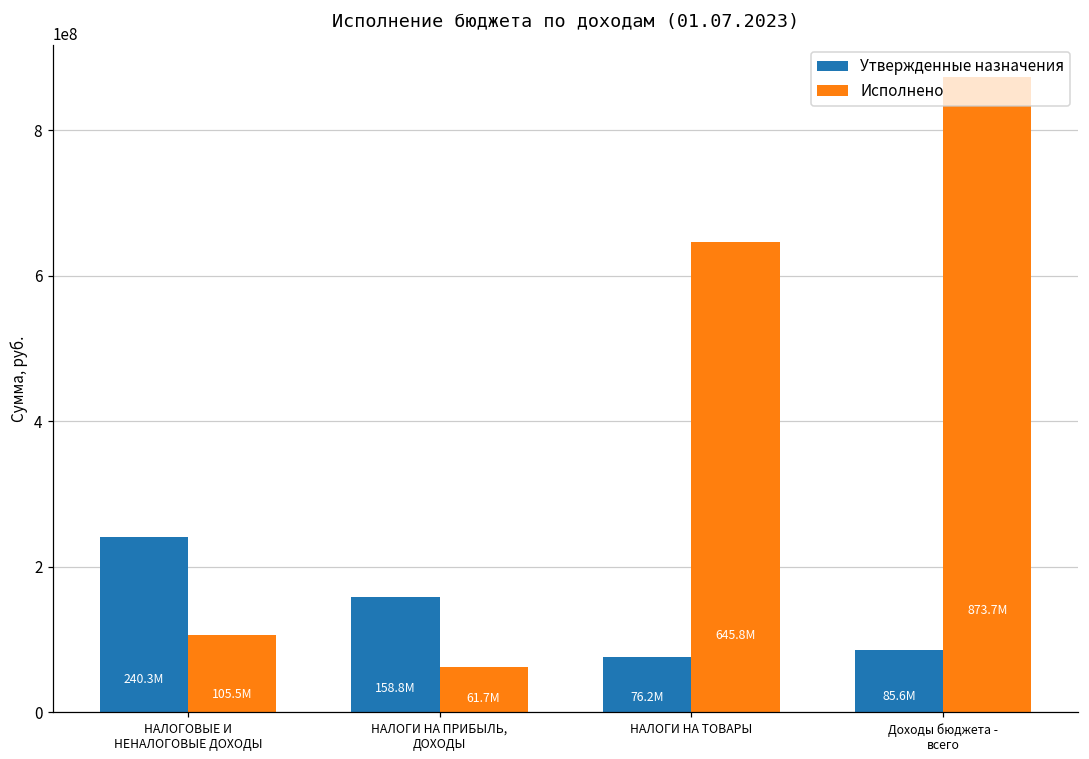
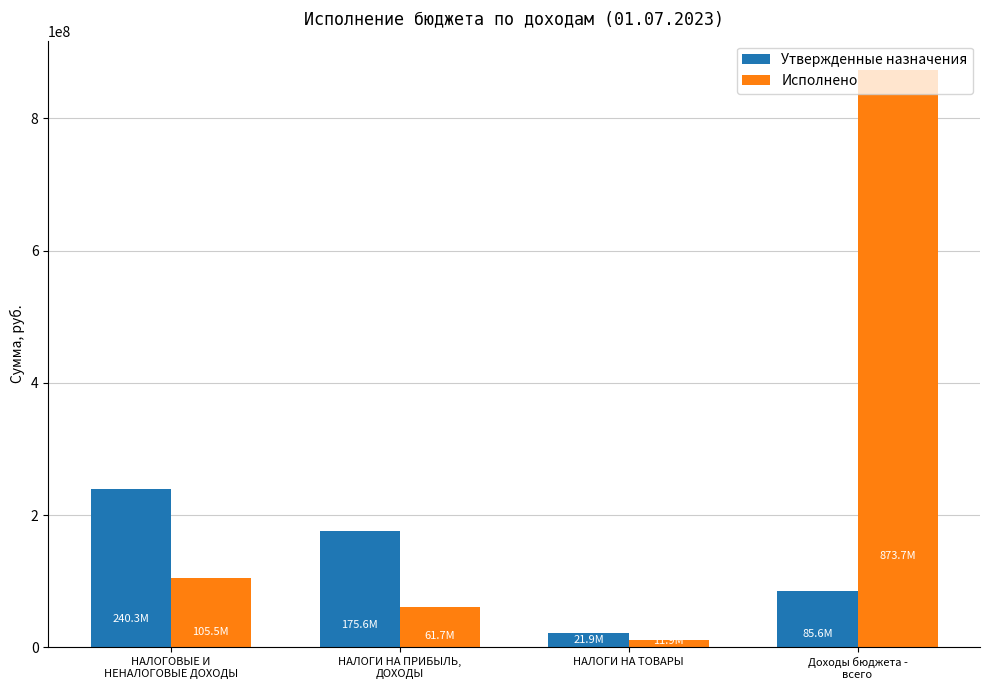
Утвержденные назначения, НАЛОГИ НА ПРИБЫЛЬ, ДОХОДЫ: 158.8M -> 175.6M
Утвержденные назначения, НАЛОГИ НА ТОВАРЫ: 76.2M -> 21.9M
Исполнено, НАЛОГИ НА ТОВАРЫ: 645.8M -> 11.9M
